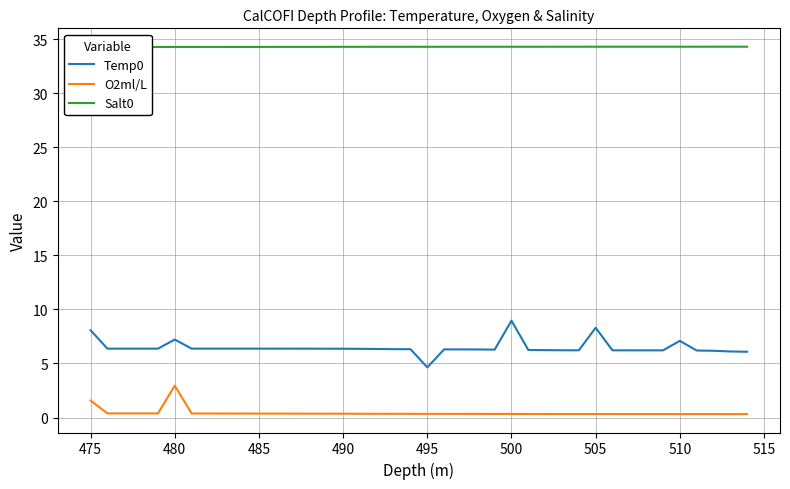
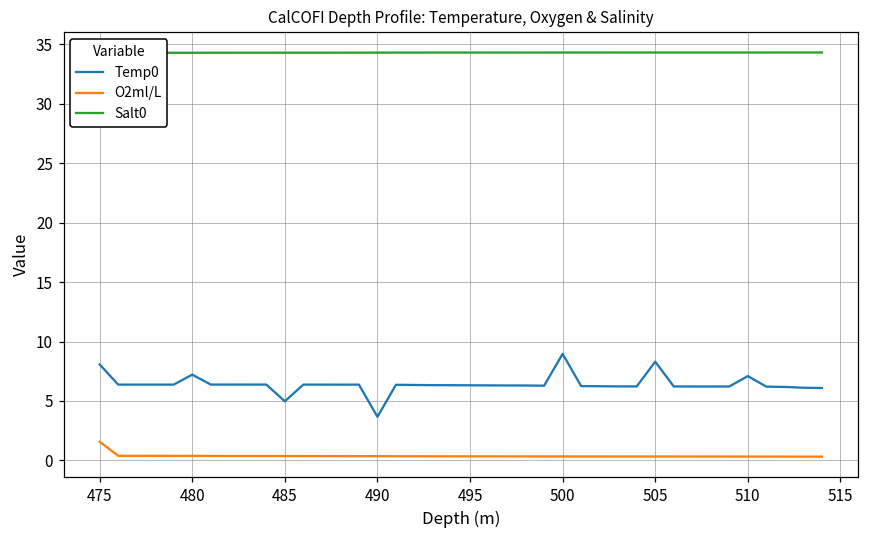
O2ml/L, 480: 2.9 -> 0.4
Temp0, 485: 6.4 -> 5.0
Temp0, 490: 6.4 -> 3.7
Temp0, 495: 4.6 -> 6.3
